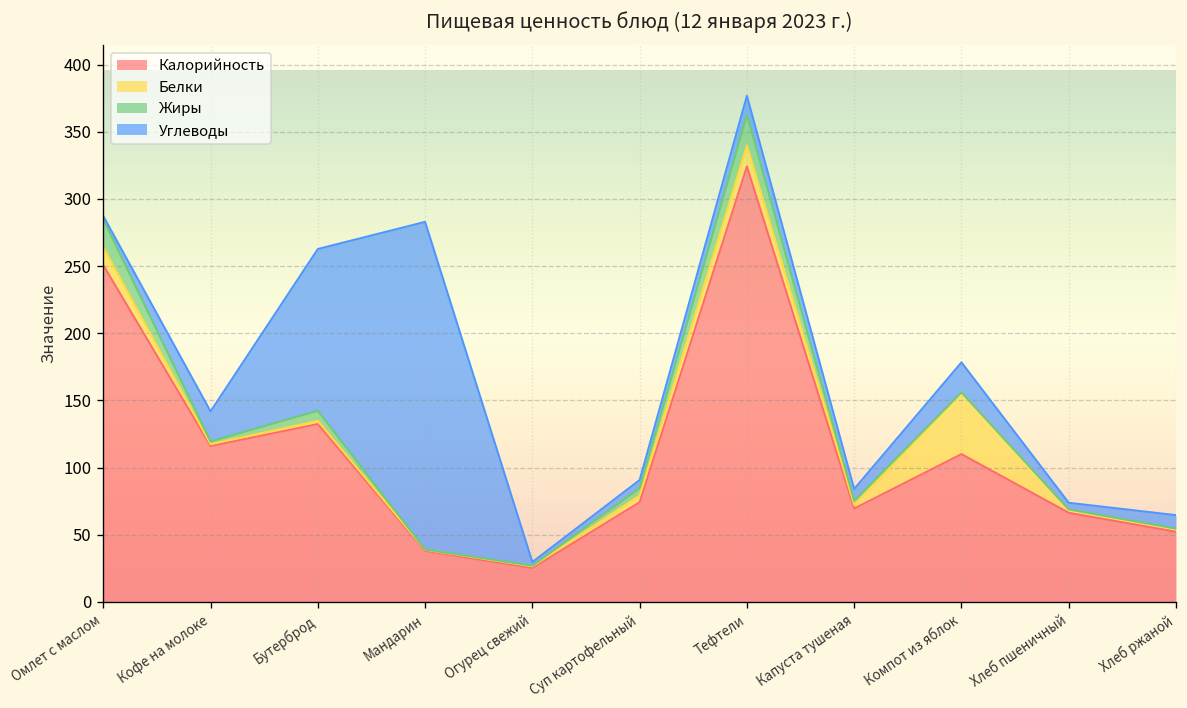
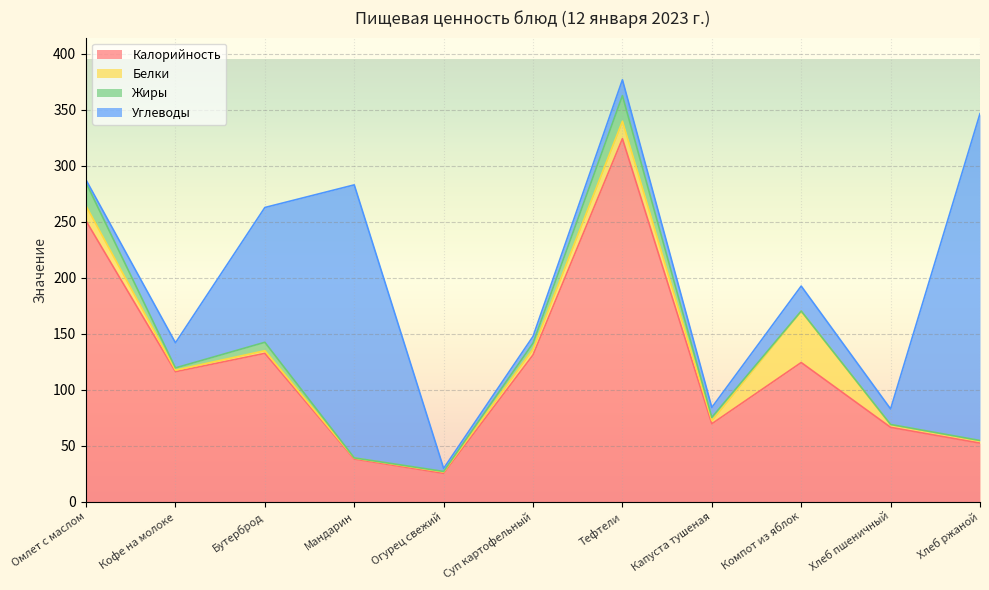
Калорийность, Суп картофельный: 74 -> 131
Калорийность, Компот из яблок: 110 -> 124
Углеводы, Хлеб пшеничный: 5 -> 14
Углеводы, Хлеб ржаной: 10 -> 292
